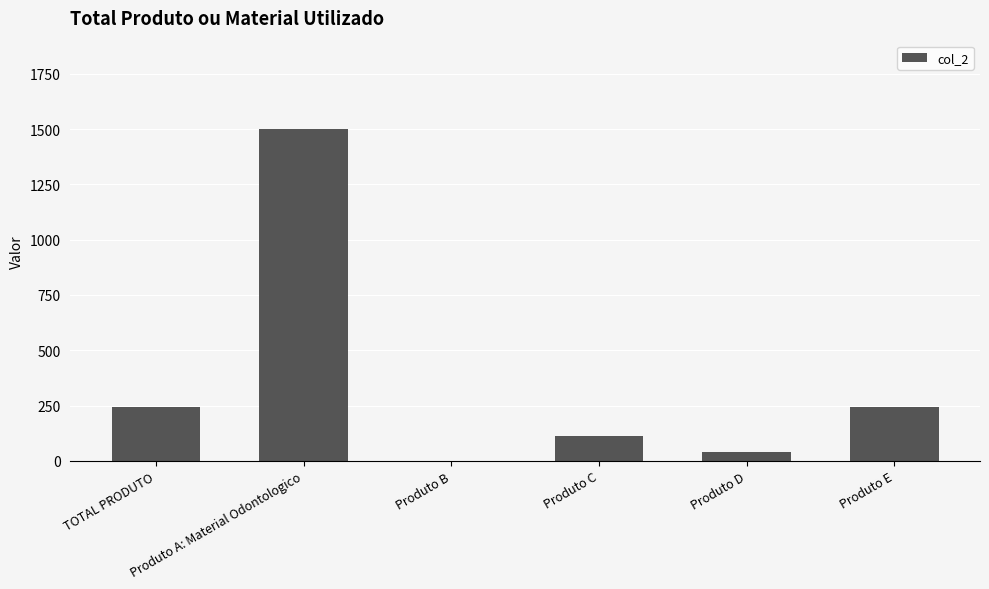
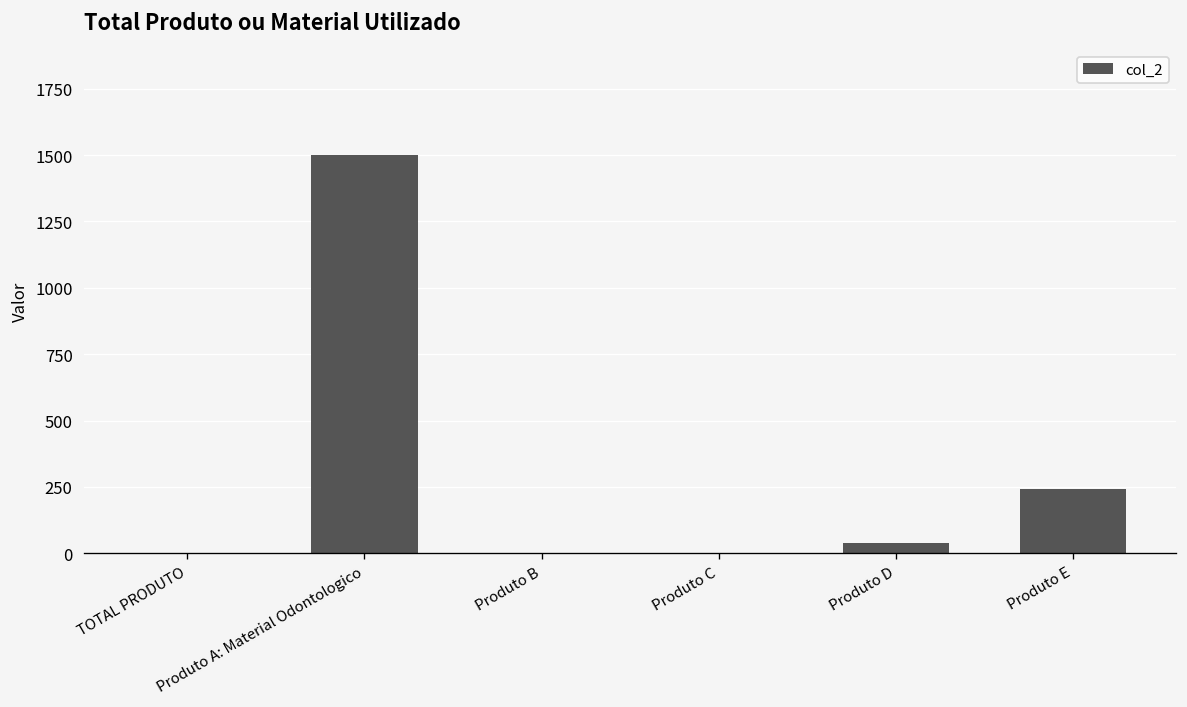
TOTAL PRODUTO: 240 -> 0
Produto C: 110 -> 0
